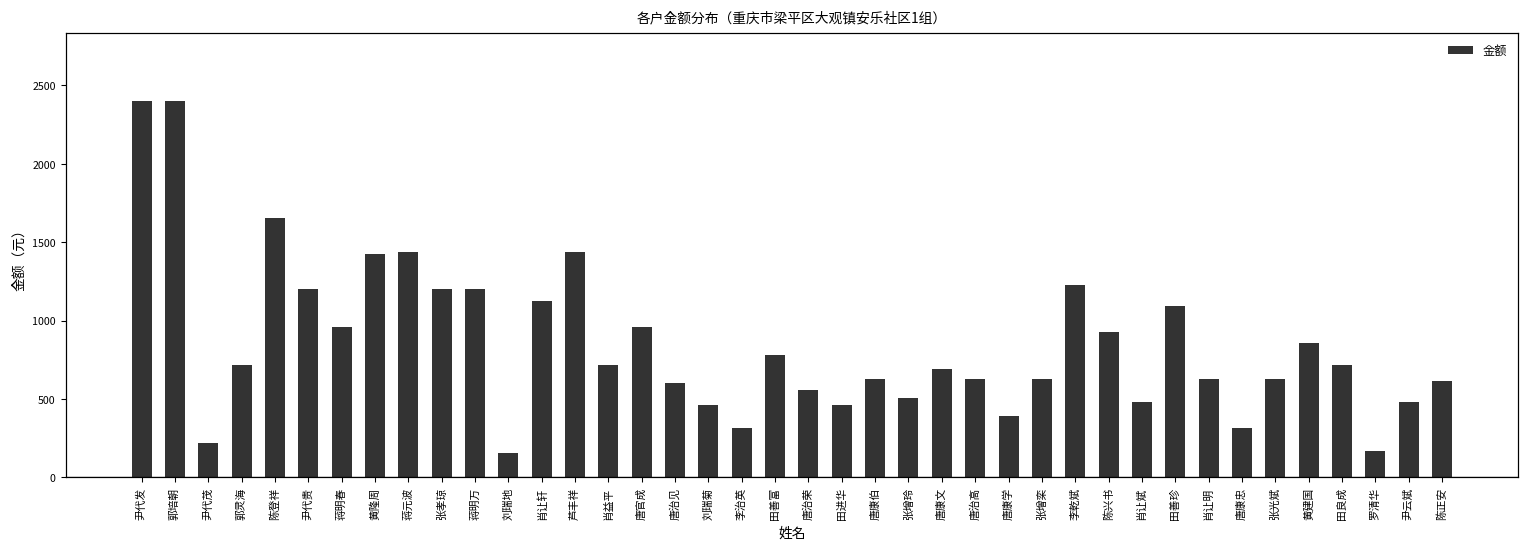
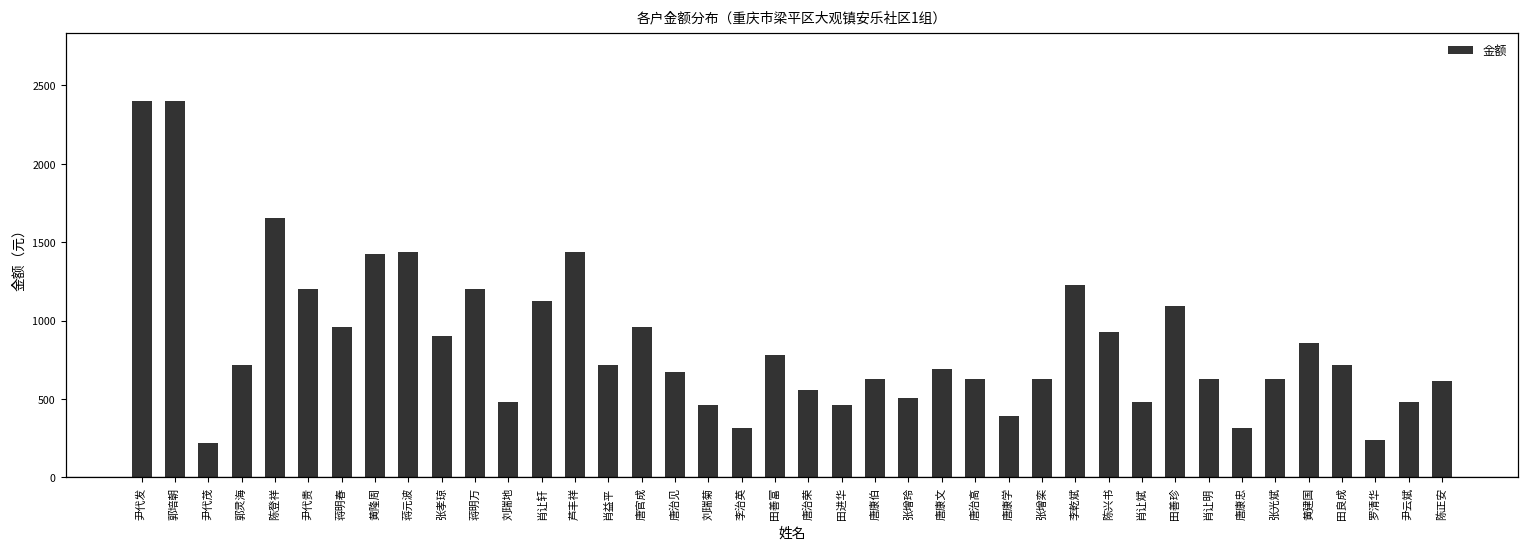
张孝琼: 1200 -> 900
刘瑞地: 160 -> 480
唐治见: 600 -> 680
罗清华: 170 -> 240
